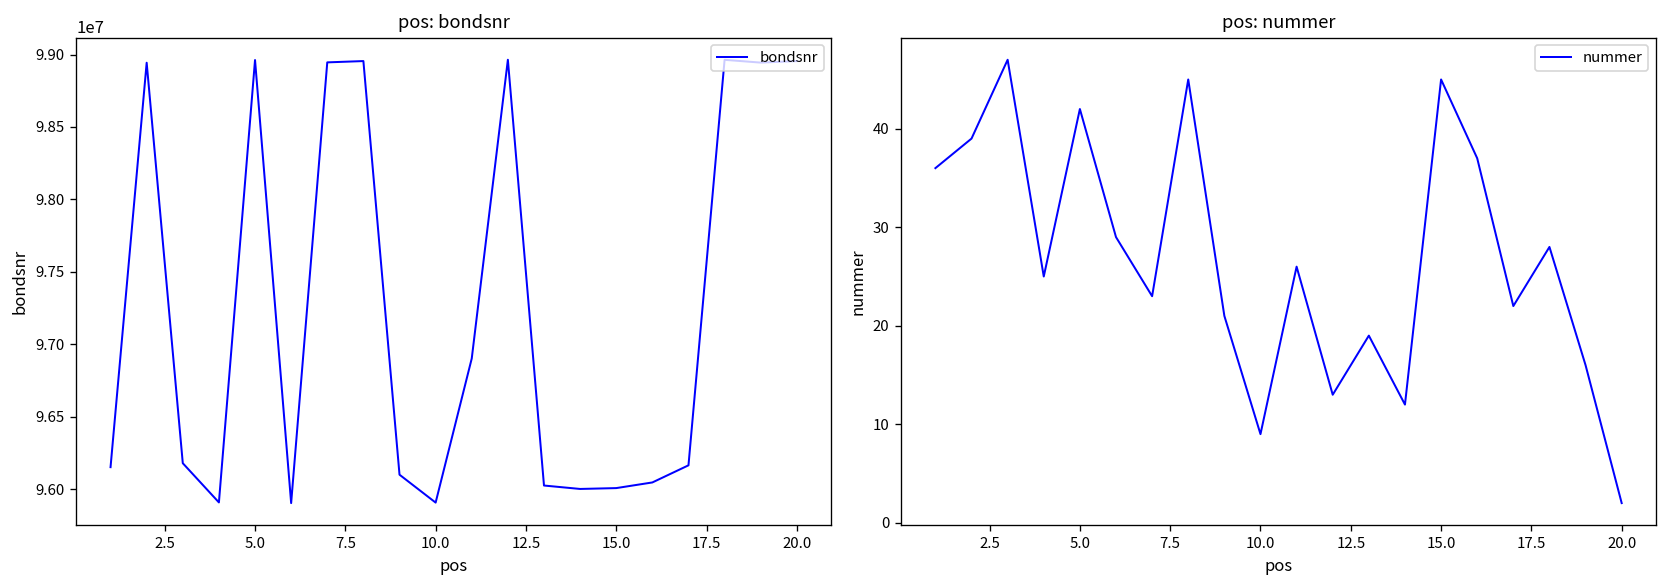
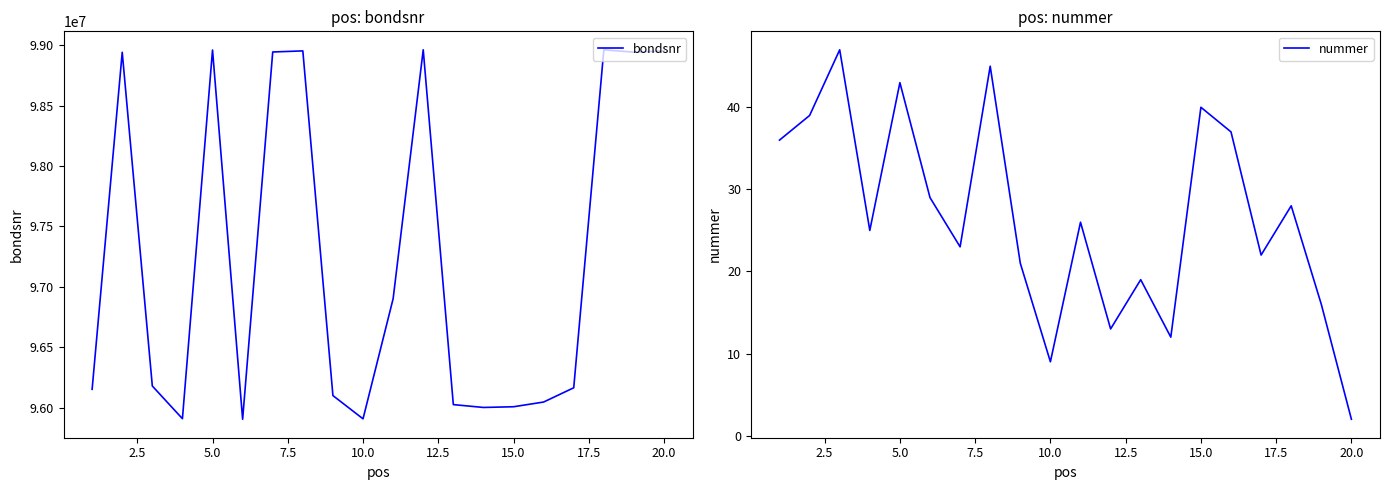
pos: nummer, 5.0: 42 -> 43
pos: nummer, 15.0: 45 -> 40
